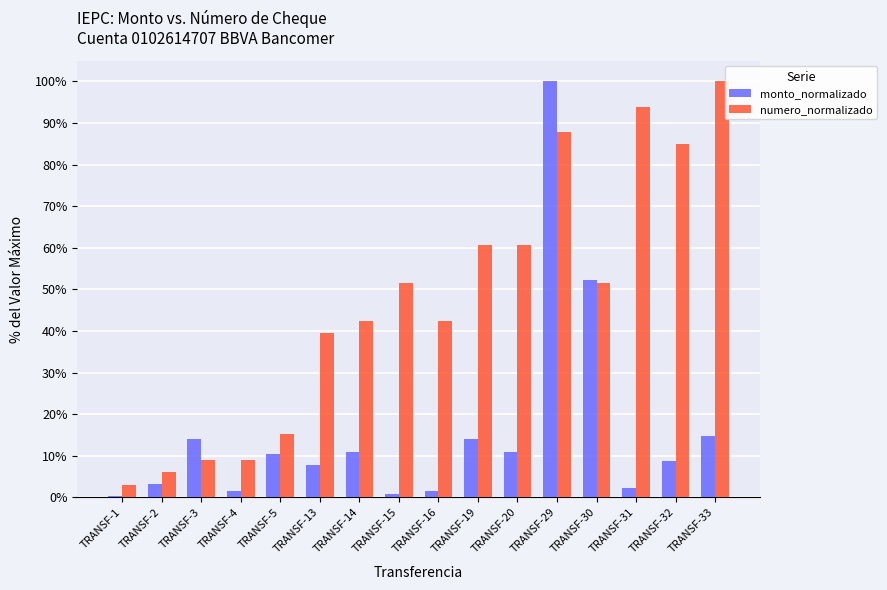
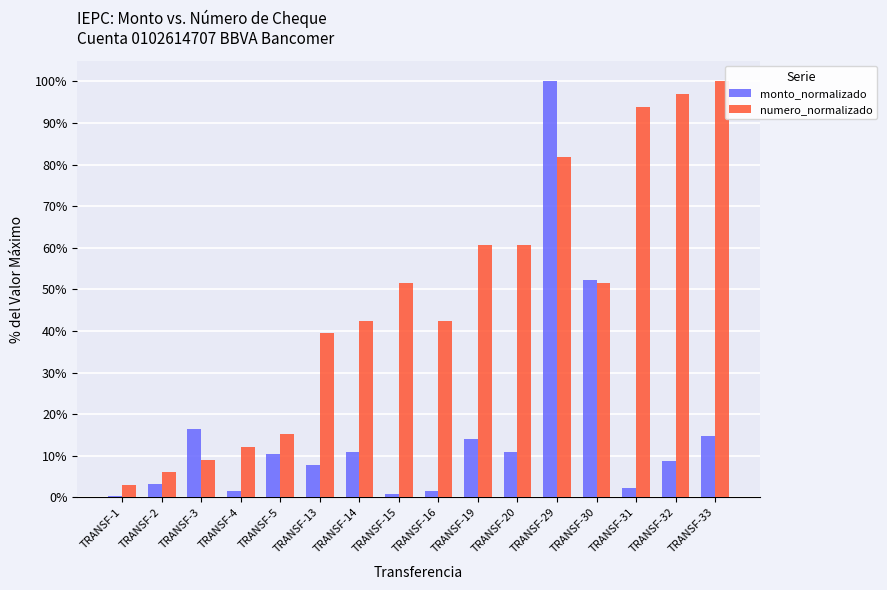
monto_normalizado, TRANSF-3: 14% -> 16%
numero_normalizado, TRANSF-4: 9% -> 12%
numero_normalizado, TRANSF-29: 88% -> 82%
numero_normalizado, TRANSF-32: 85% -> 97%
